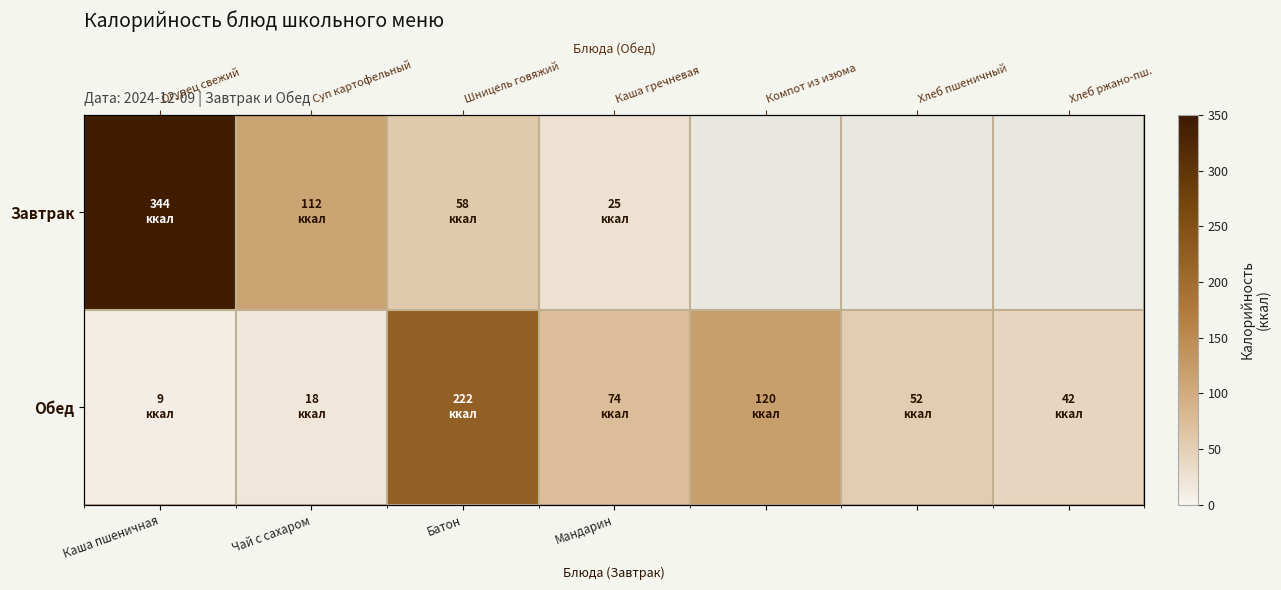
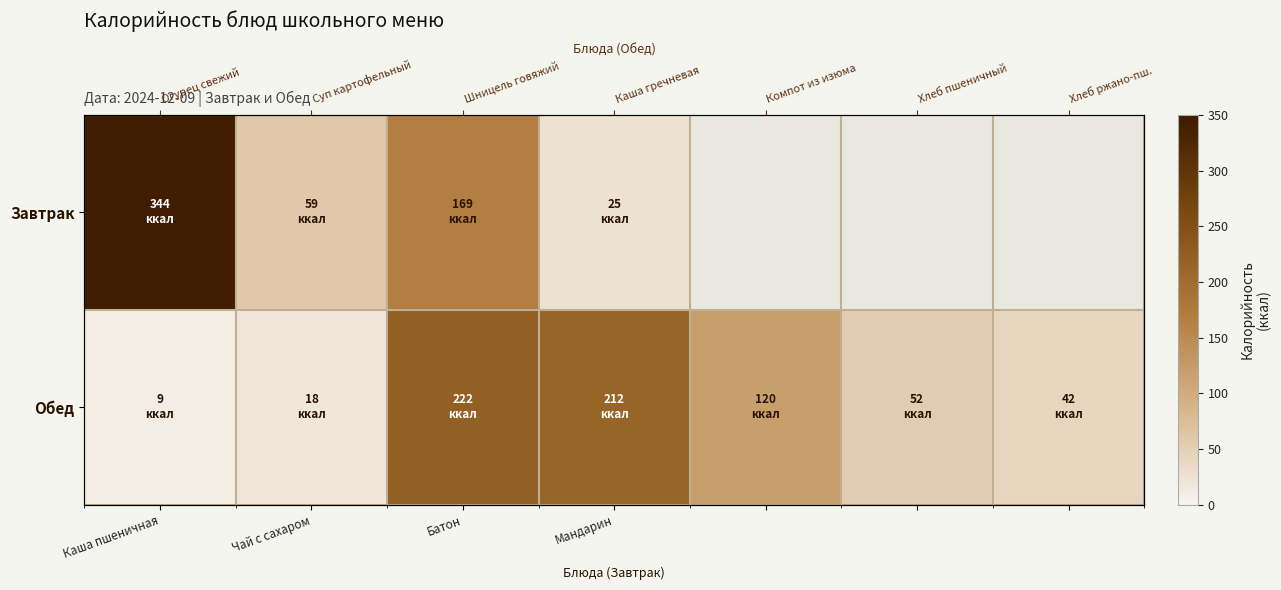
Завтрак, Чай с сахаром: 112 -> 59
Завтрак, Батон: 58 -> 169
Обед, Мандарин: 74 -> 212
